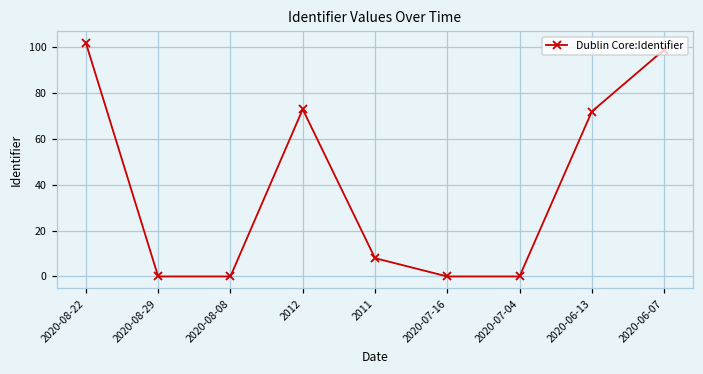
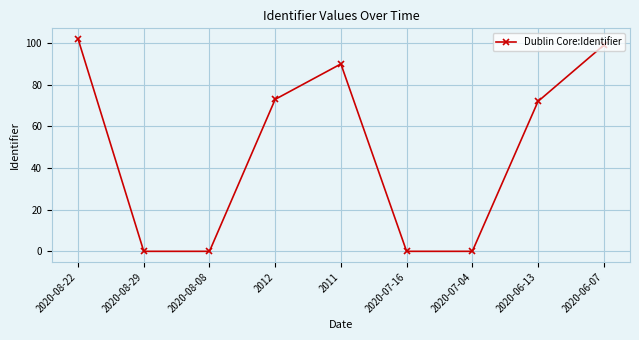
2011: 8 -> 90
